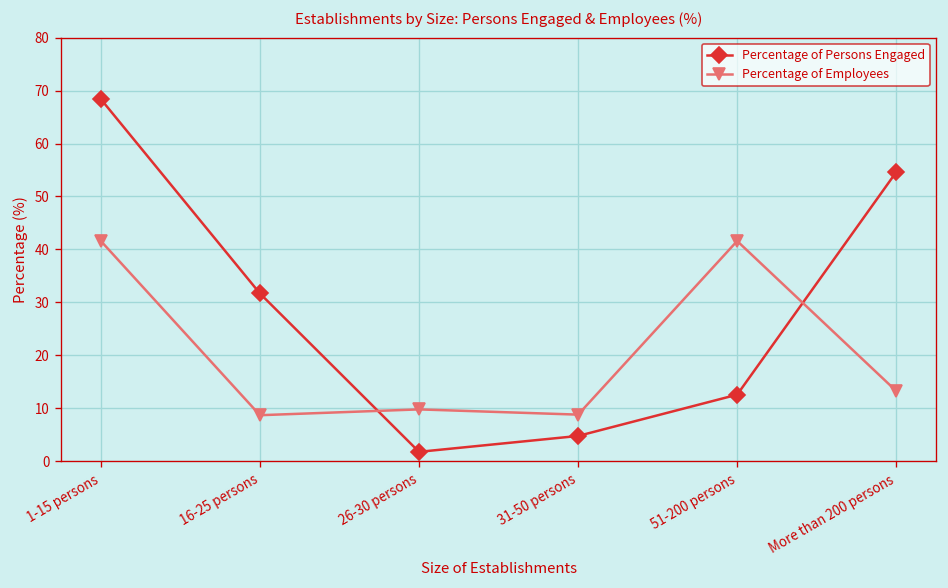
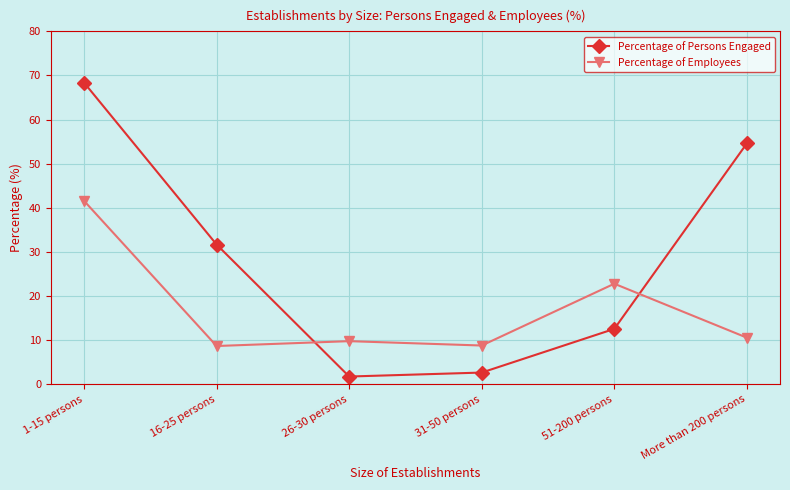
Percentage of Persons Engaged, 31-50 persons: 5 -> 3
Percentage of Employees, 51-200 persons: 42 -> 23
Percentage of Employees, More than 200 persons: 13 -> 11
